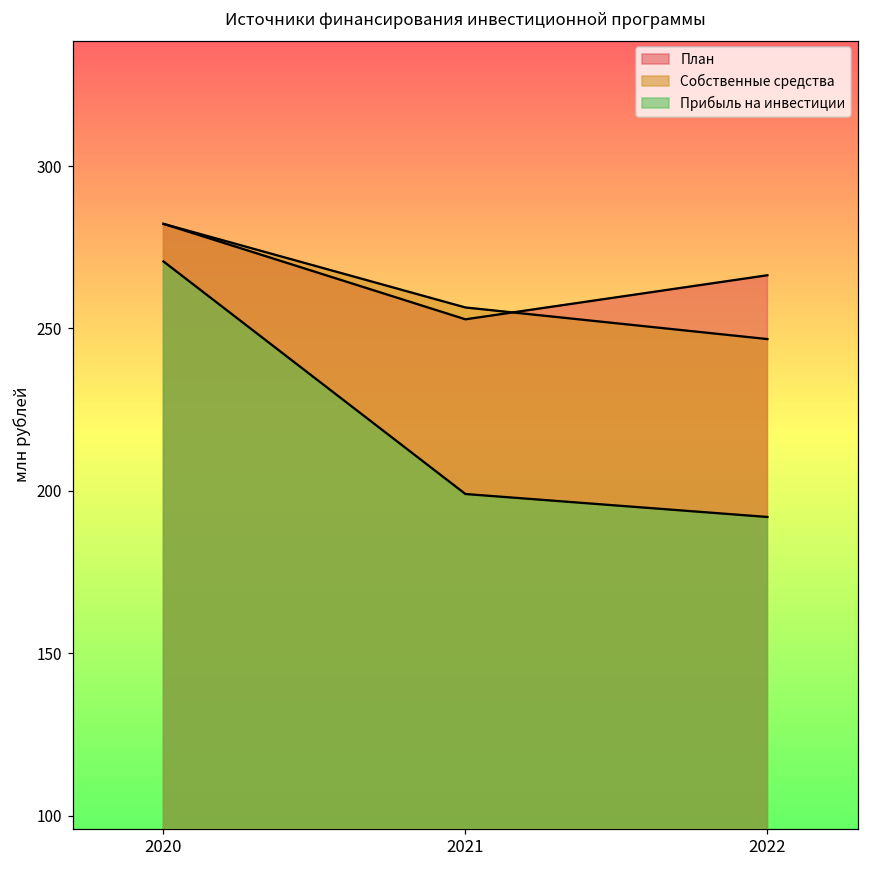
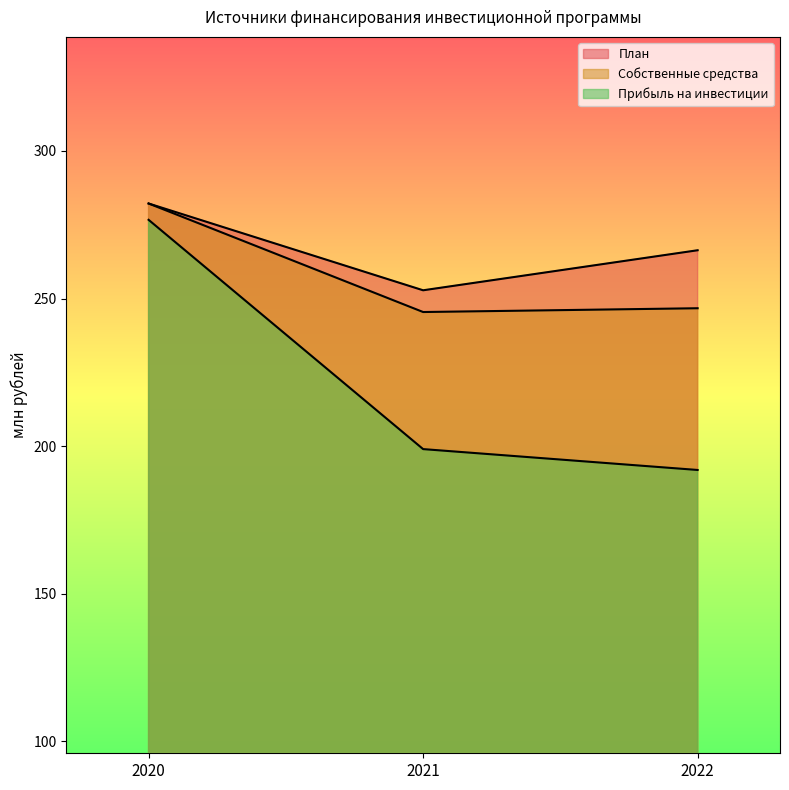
Прибыль на инвестиции, 2020: 271 -> 277
Собственные средства, 2021: 256 -> 245
